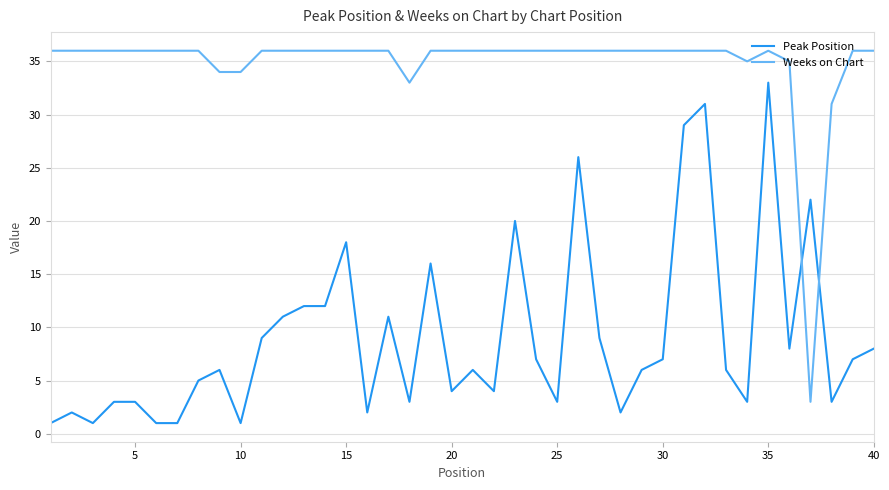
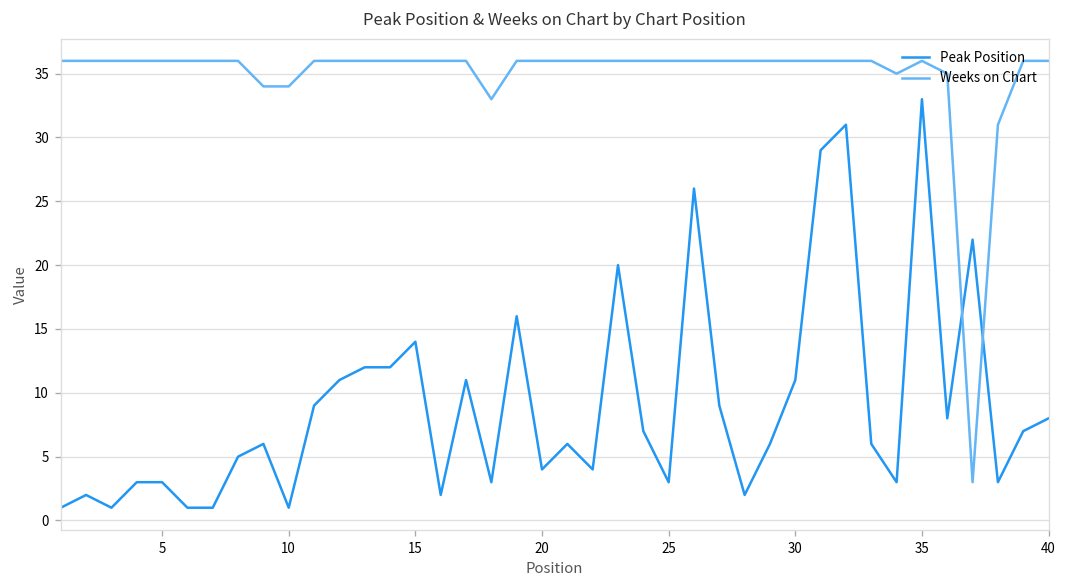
Peak Position, 15: 18 -> 14
Peak Position, 30: 7 -> 11
